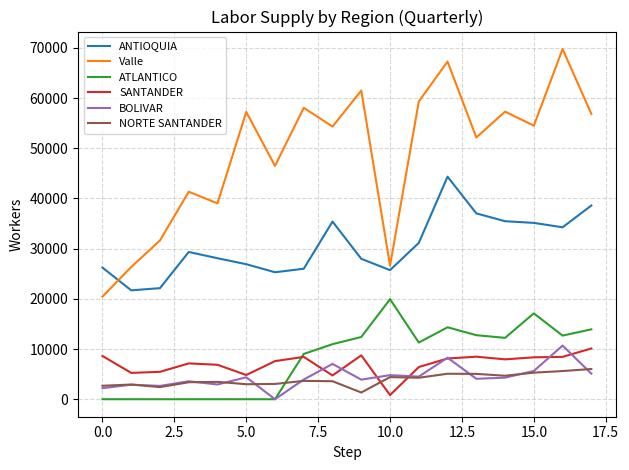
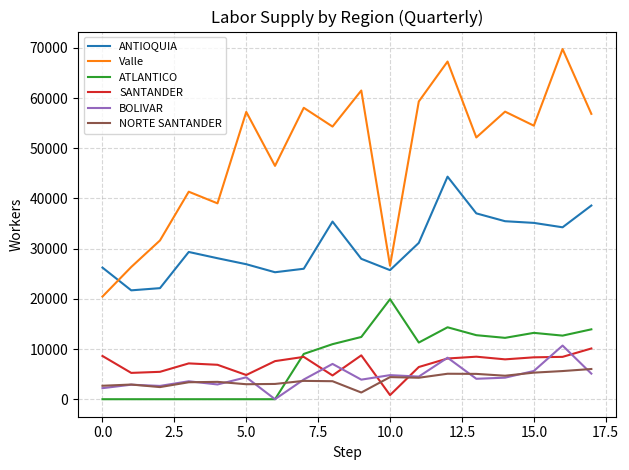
ATLANTICO, 15.0: 17000 -> 13000
